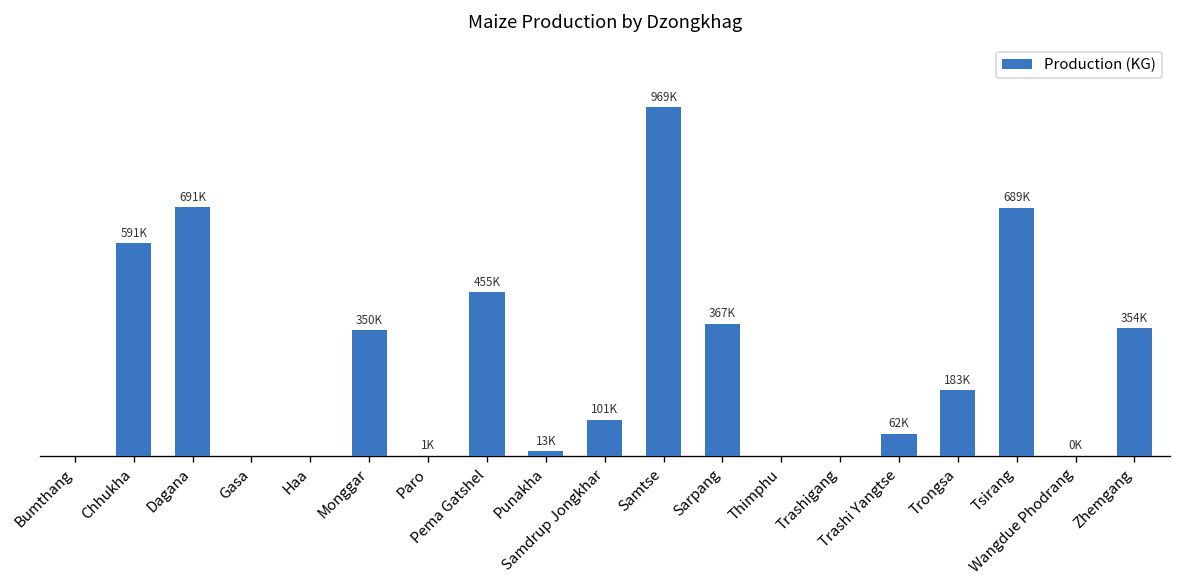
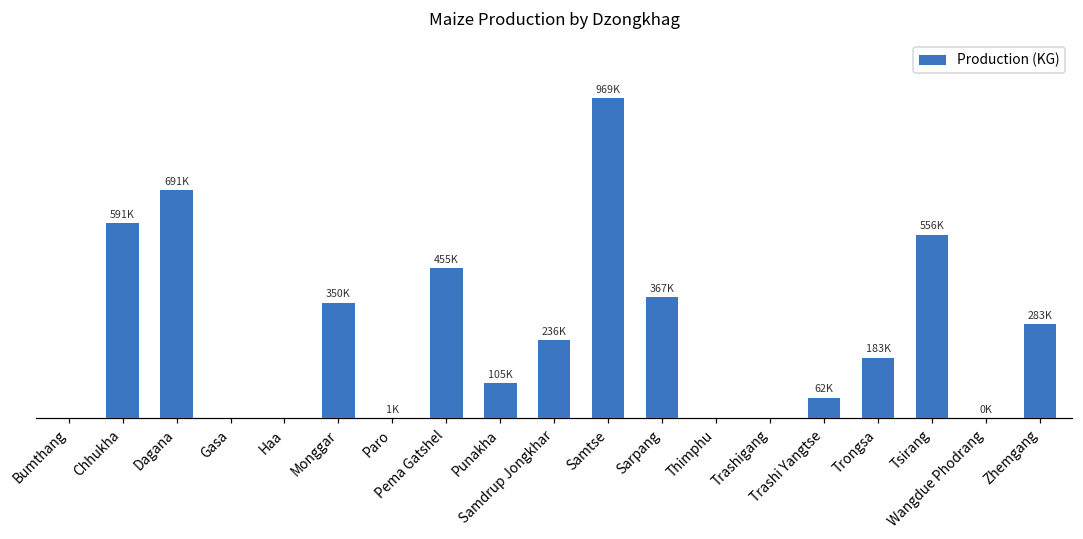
Punakha: 13K -> 105K
Samdrup Jongkhar: 101K -> 236K
Tsirang: 689K -> 556K
Zhemgang: 354K -> 283K
